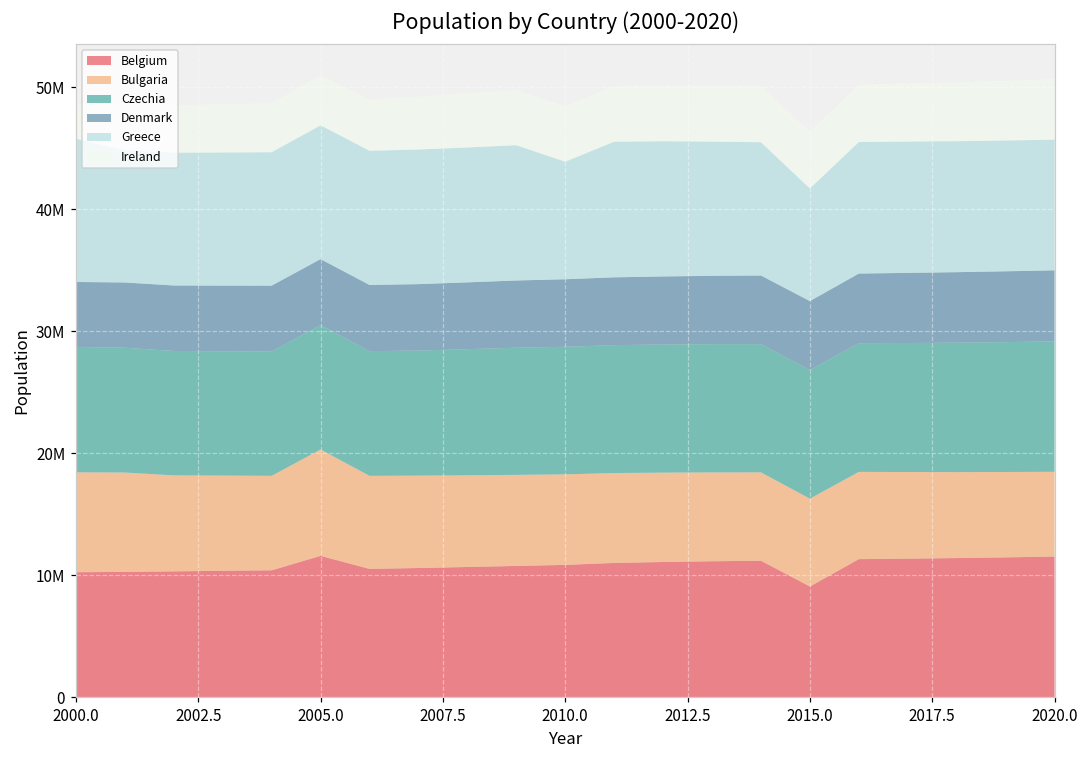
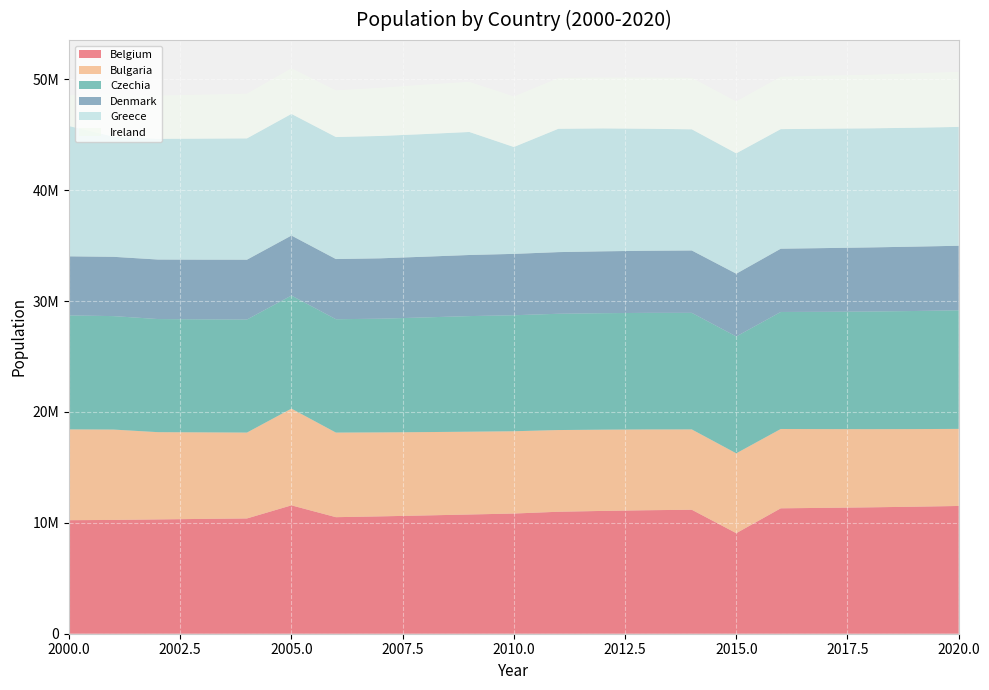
Greece, 2015.0: 9200000 -> 10900000
